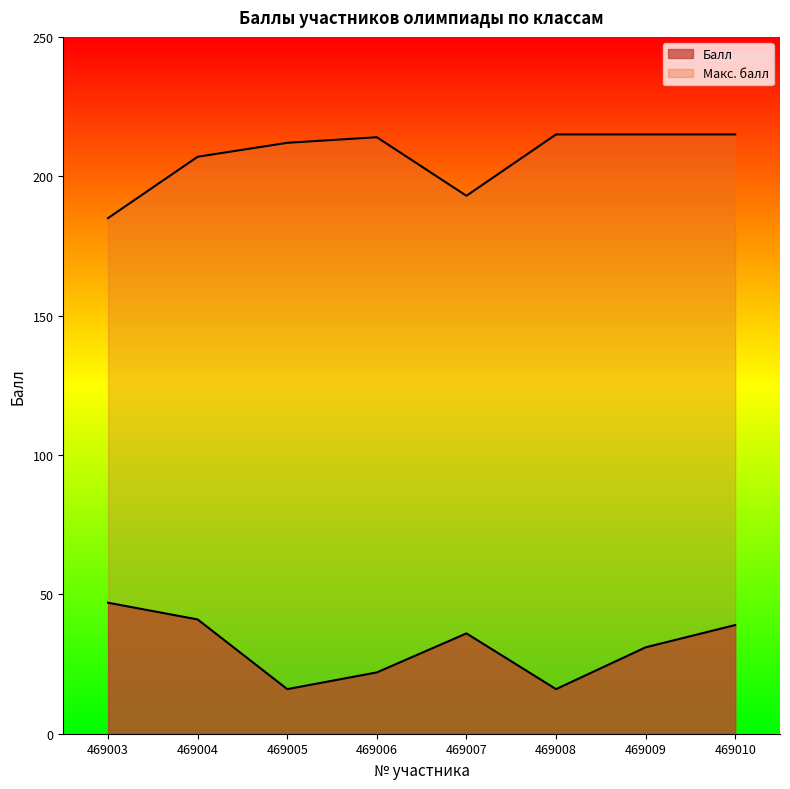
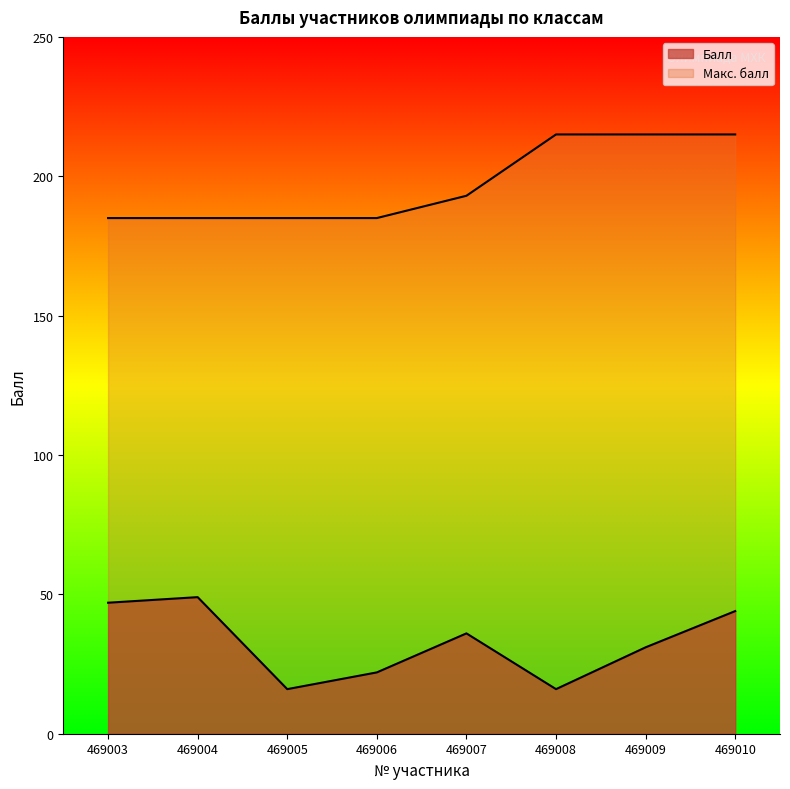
Балл, 469004: 41 -> 49
Макс. балл, 469004: 207 -> 185
Макс. балл, 469005: 212 -> 185
Макс. балл, 469006: 214 -> 185
Балл, 469010: 39 -> 44
